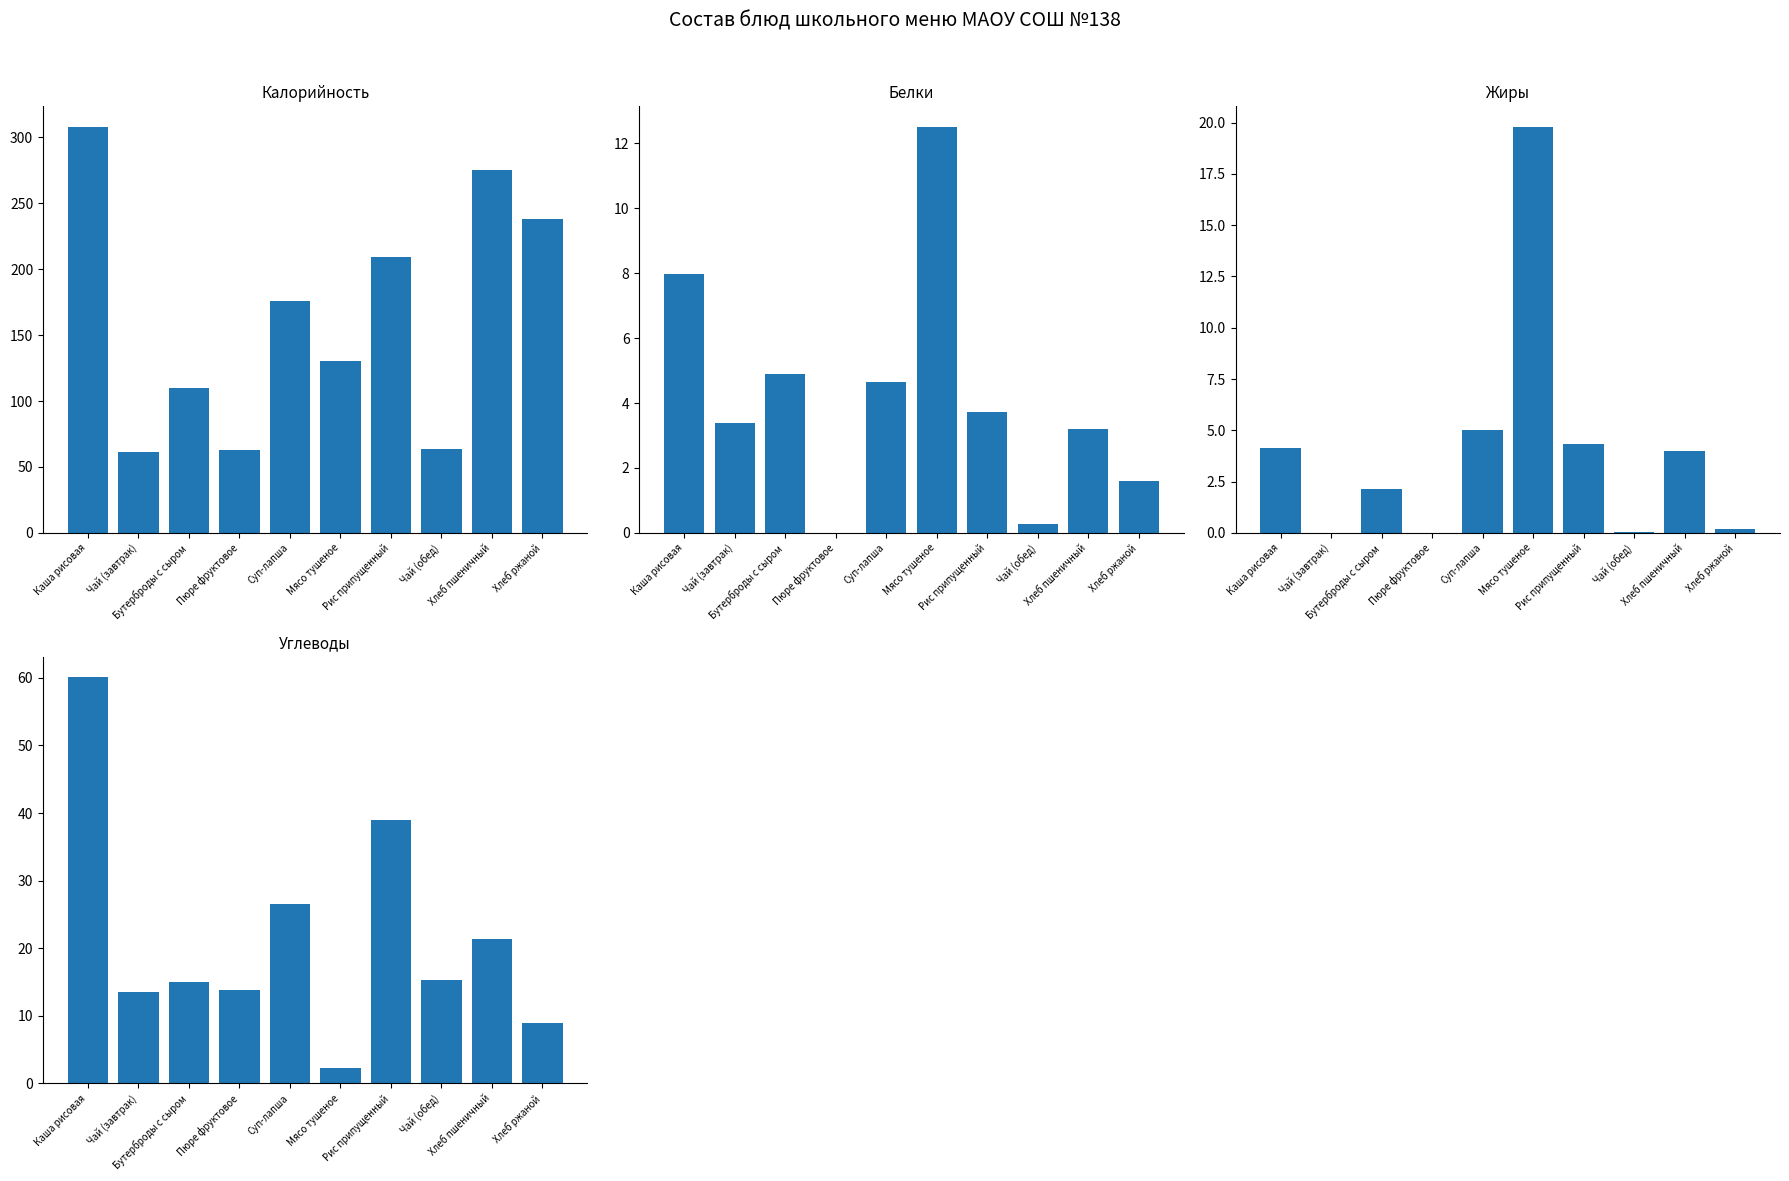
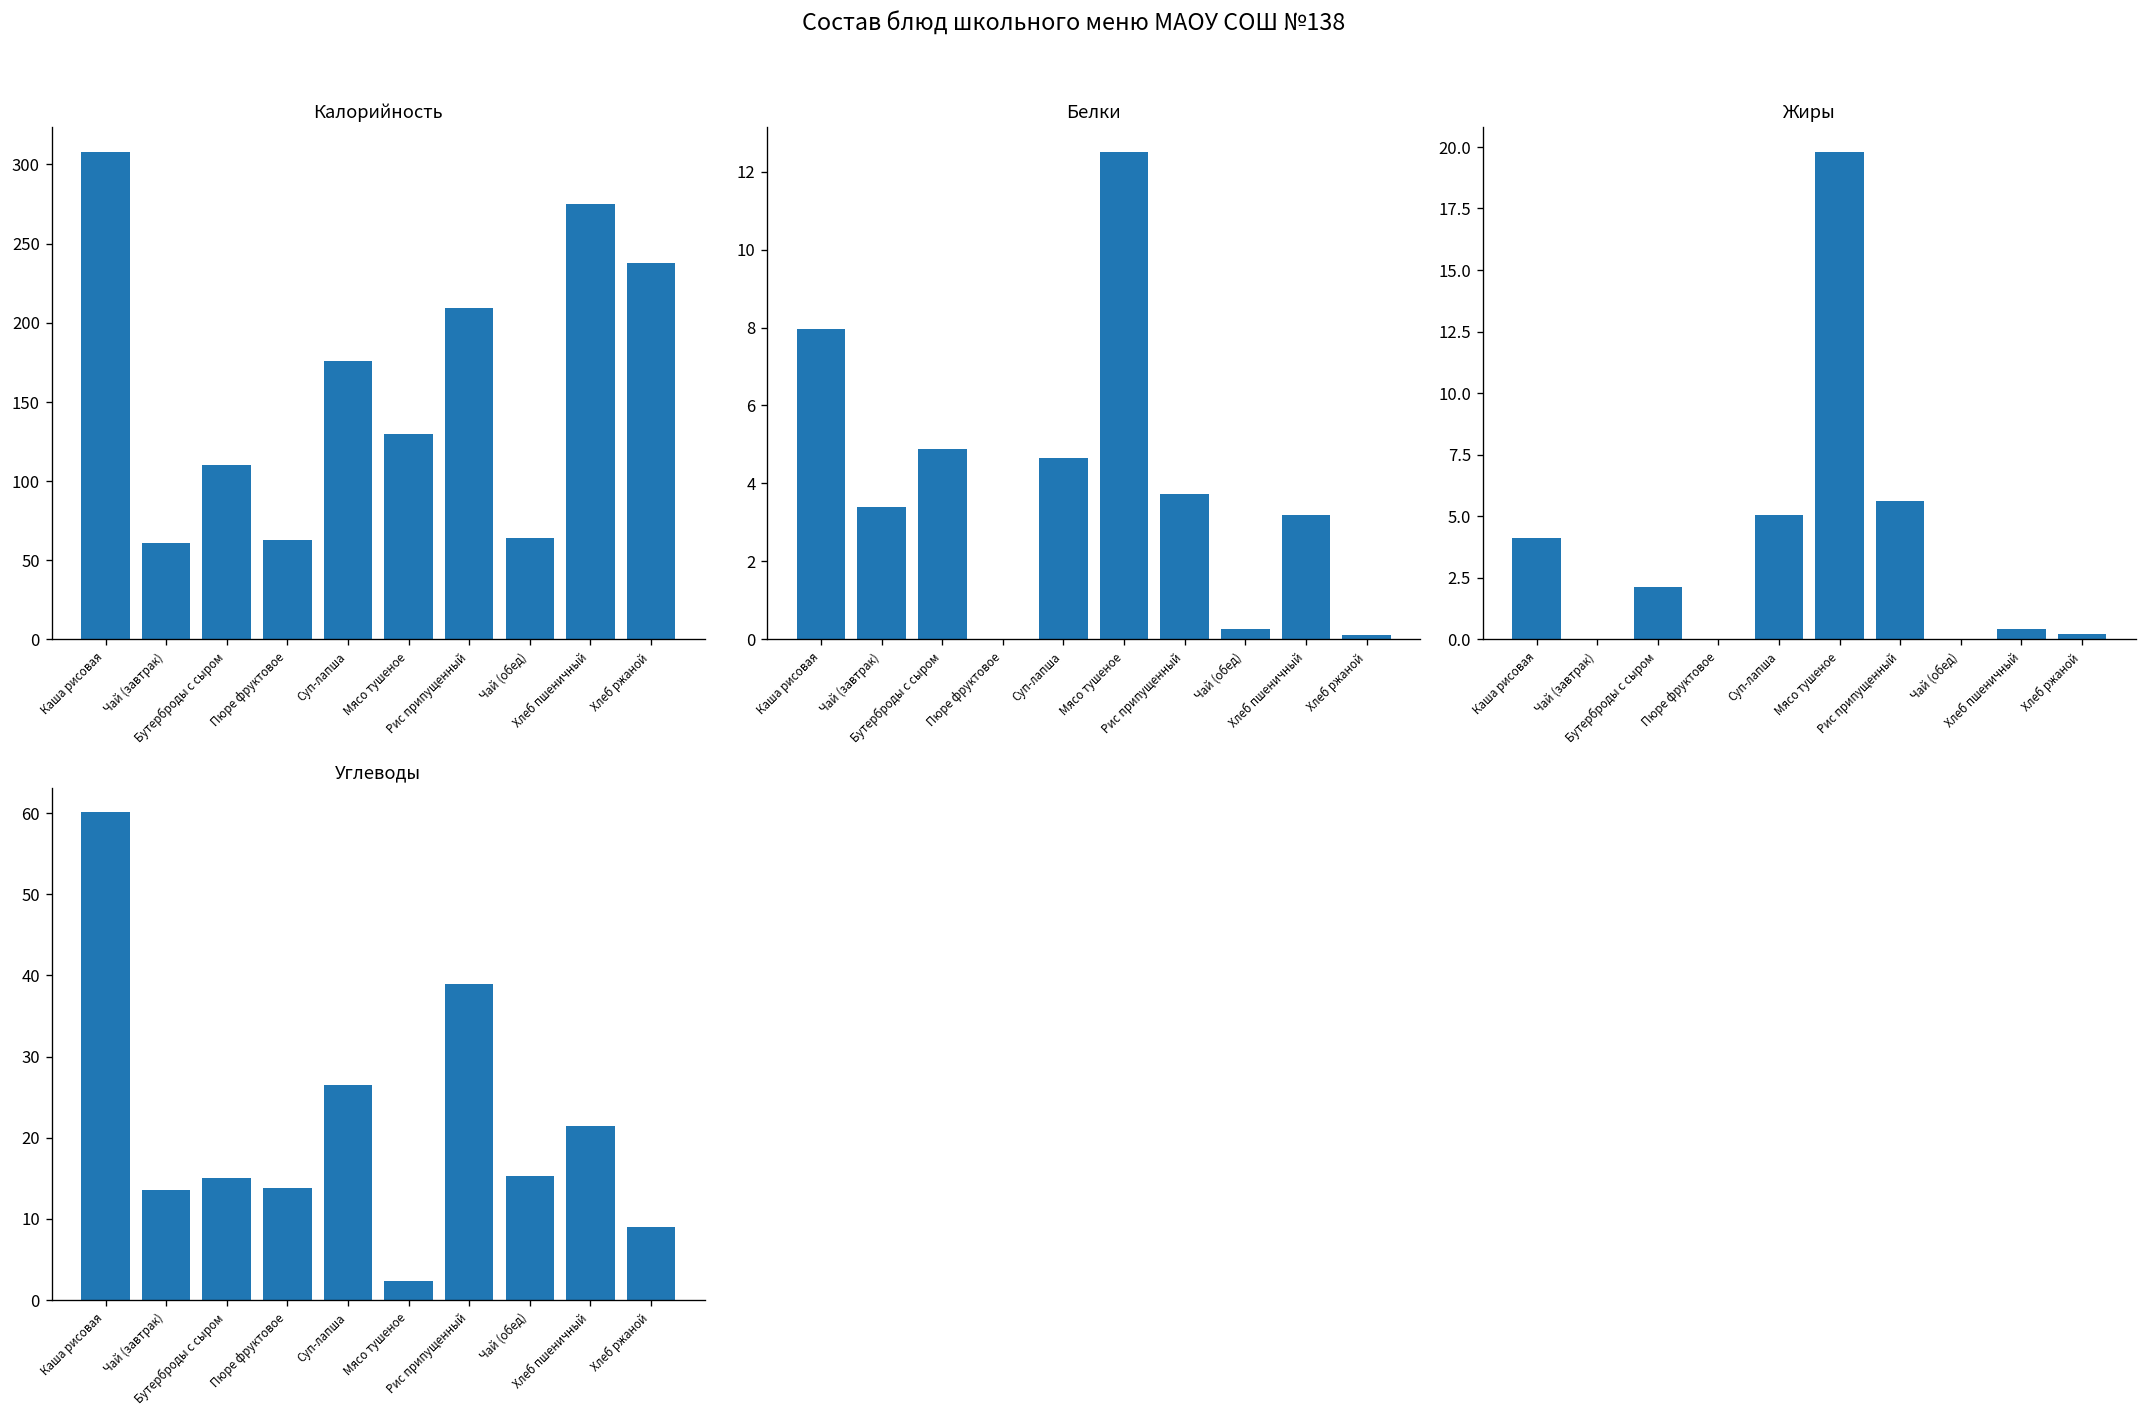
Белки, Хлеб ржаной: 1.6 -> 0.1
Жиры, Рис припущенный: 4.3 -> 5.6
Жиры, Хлеб пшеничный: 4.0 -> 0.4
